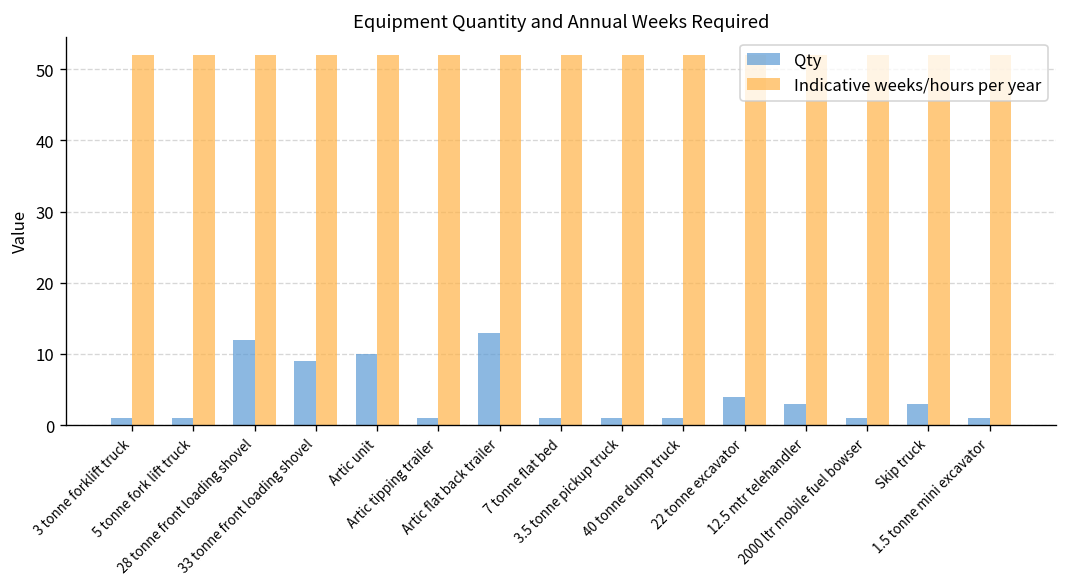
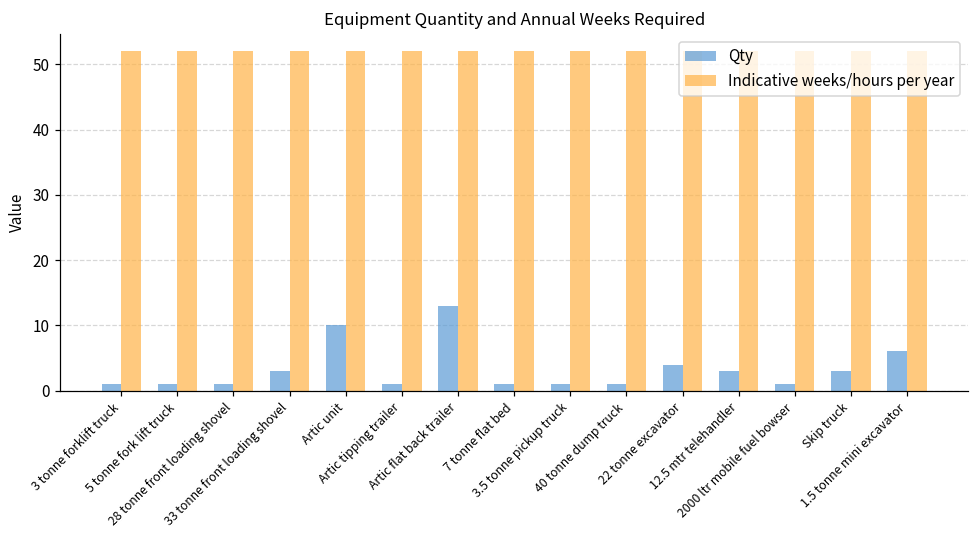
Qty, 28 tonne front loading shovel: 12 -> 1
Qty, 33 tonne front loading shovel: 9 -> 3
Qty, 1.5 tonne mini excavator: 1 -> 6
